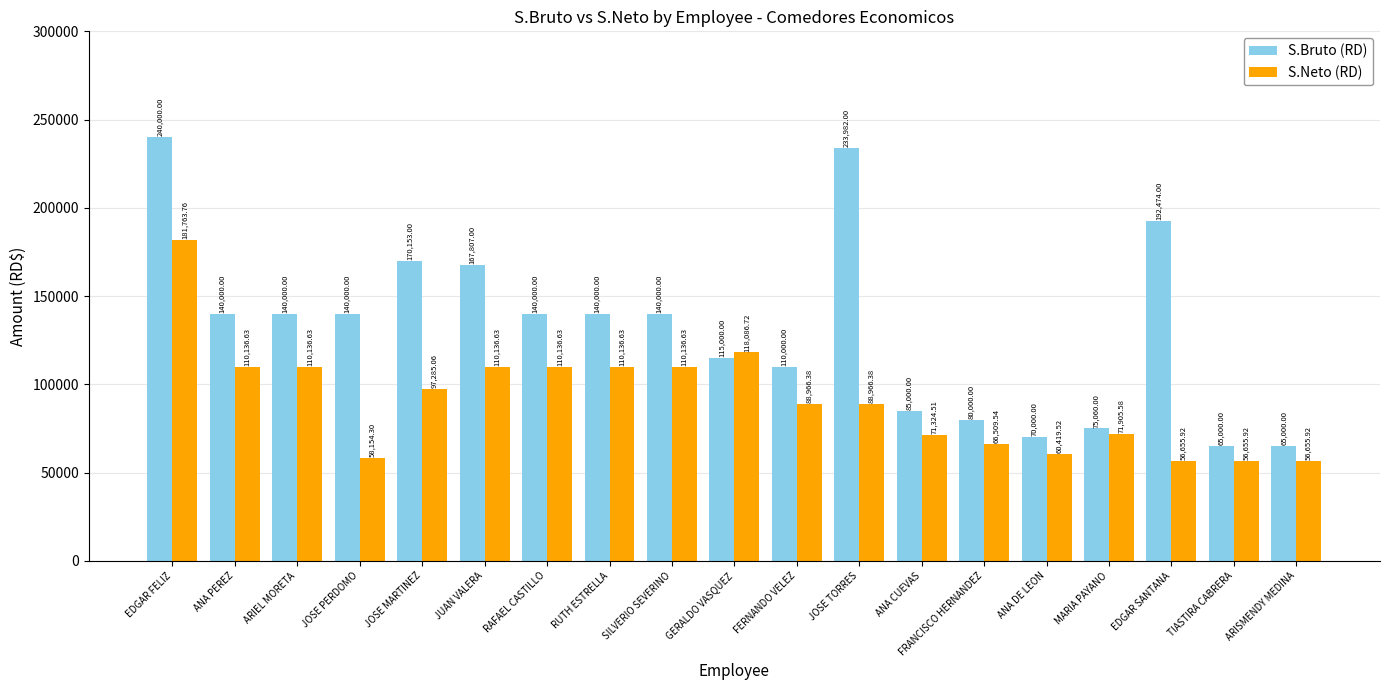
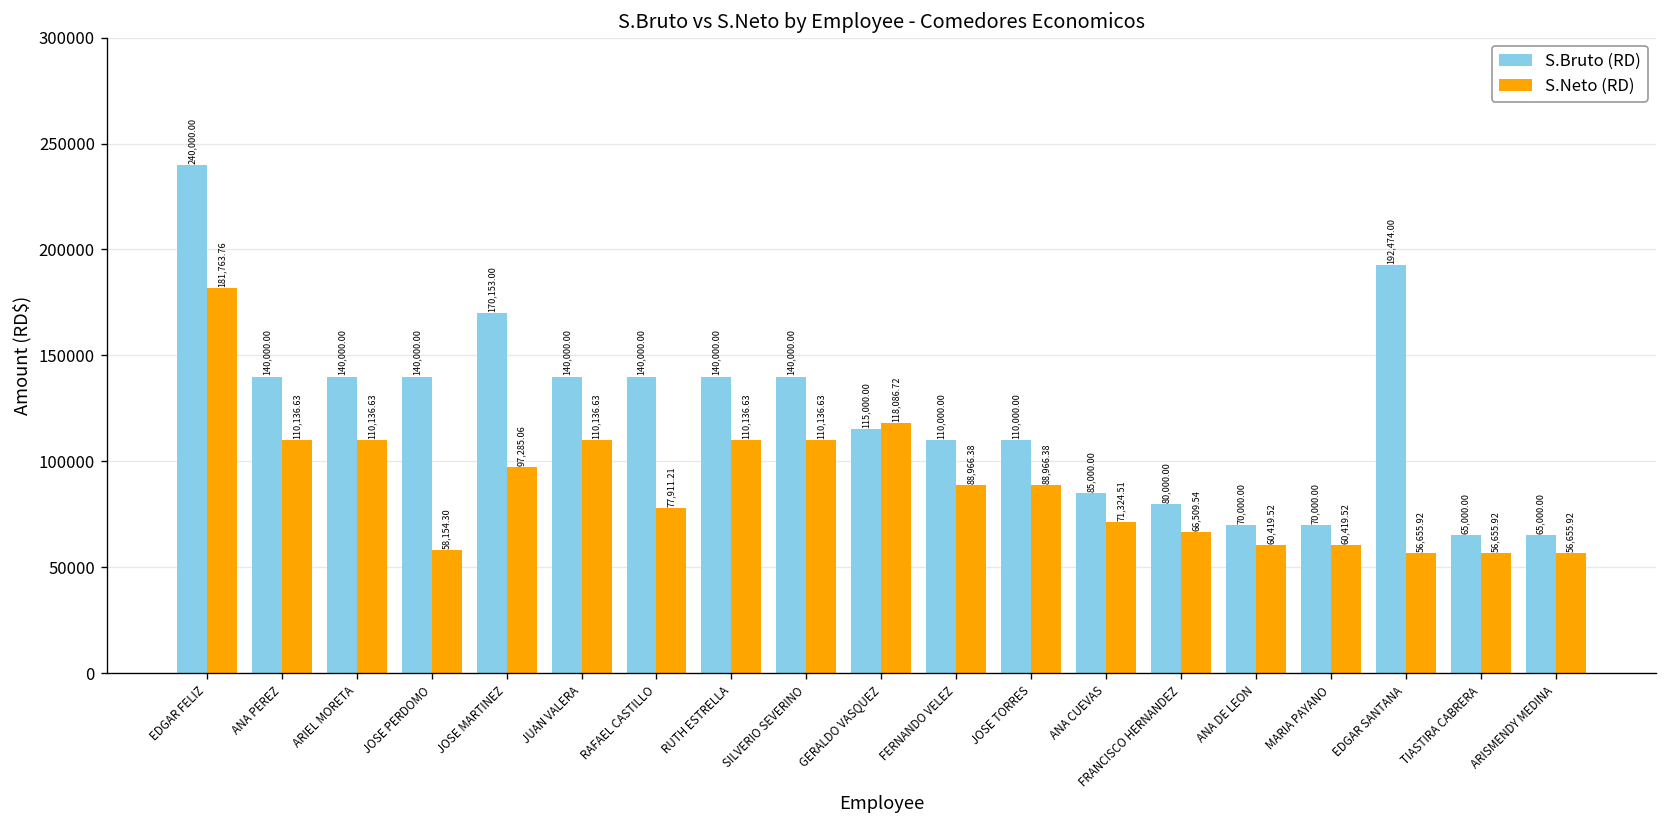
S.Bruto (RD), JUAN VALERA: 167,807.00 -> 140,000.00
S.Neto (RD), RAFAEL CASTILLO: 110,136.63 -> 77,911.21
S.Bruto (RD), JOSE TORRES: 233,982.00 -> 110,000.00
S.Bruto (RD), MARIA PAYANO: 75,060.00 -> 70,000.00
S.Neto (RD), MARIA PAYANO: 71,905.58 -> 60,419.52
